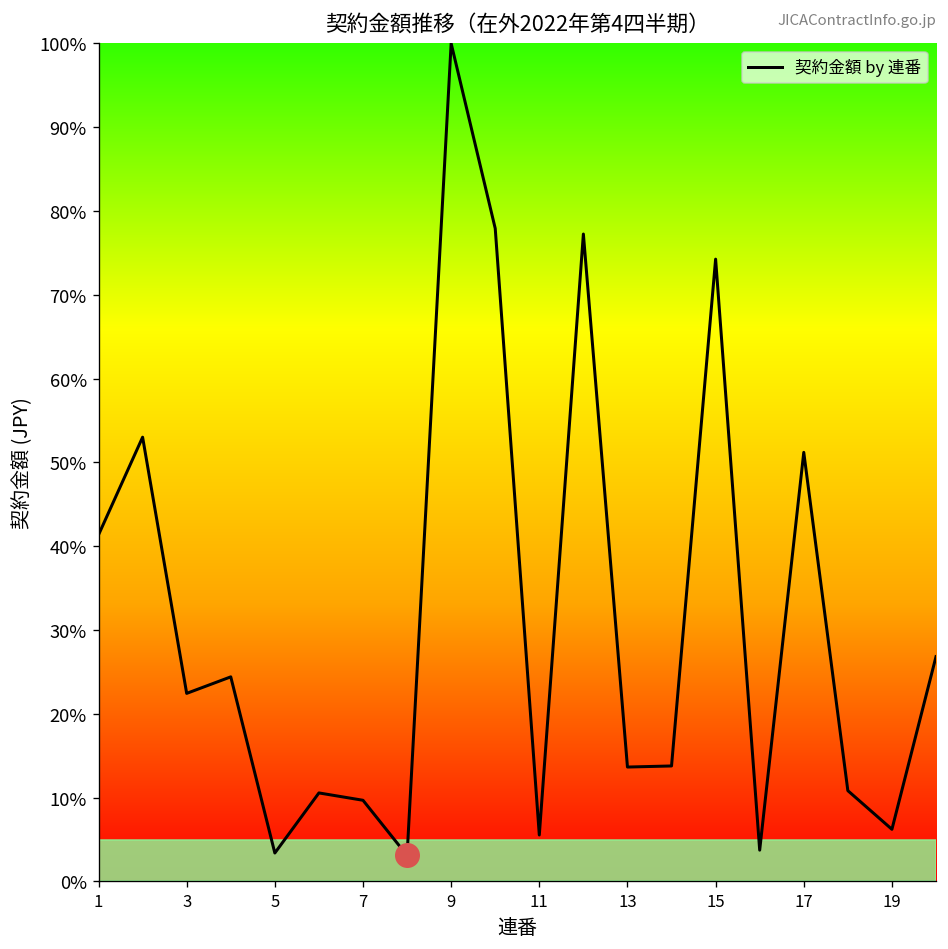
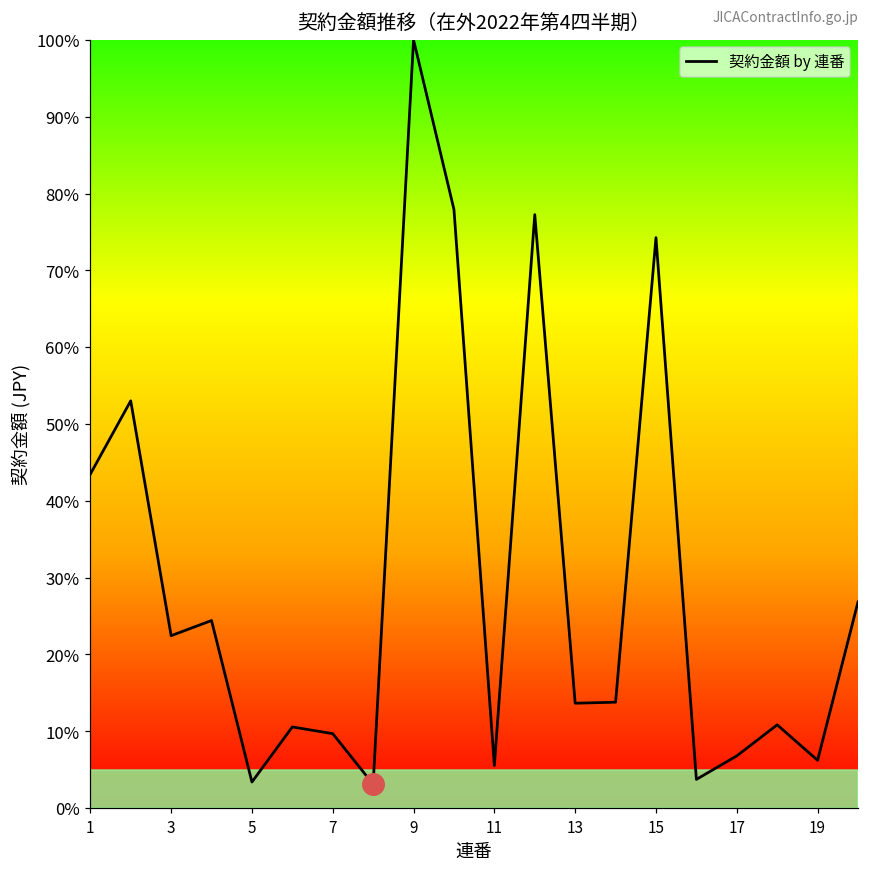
契約金額 by 連番, 1: 41% -> 43%
契約金額 by 連番, 17: 51% -> 7%
